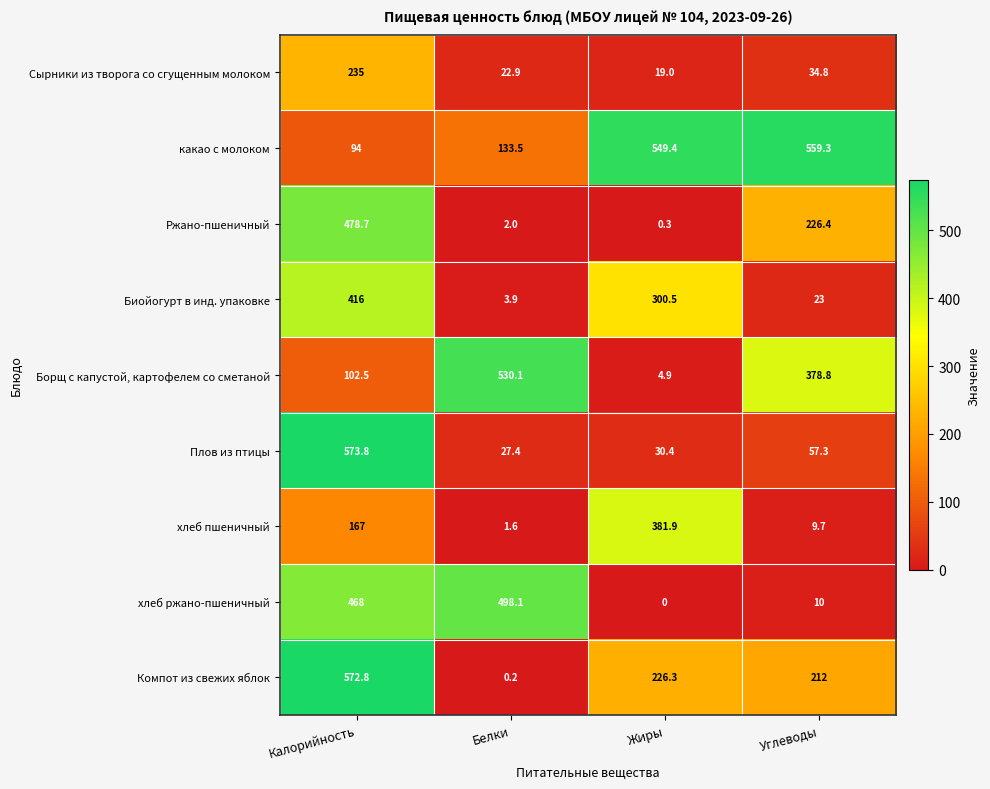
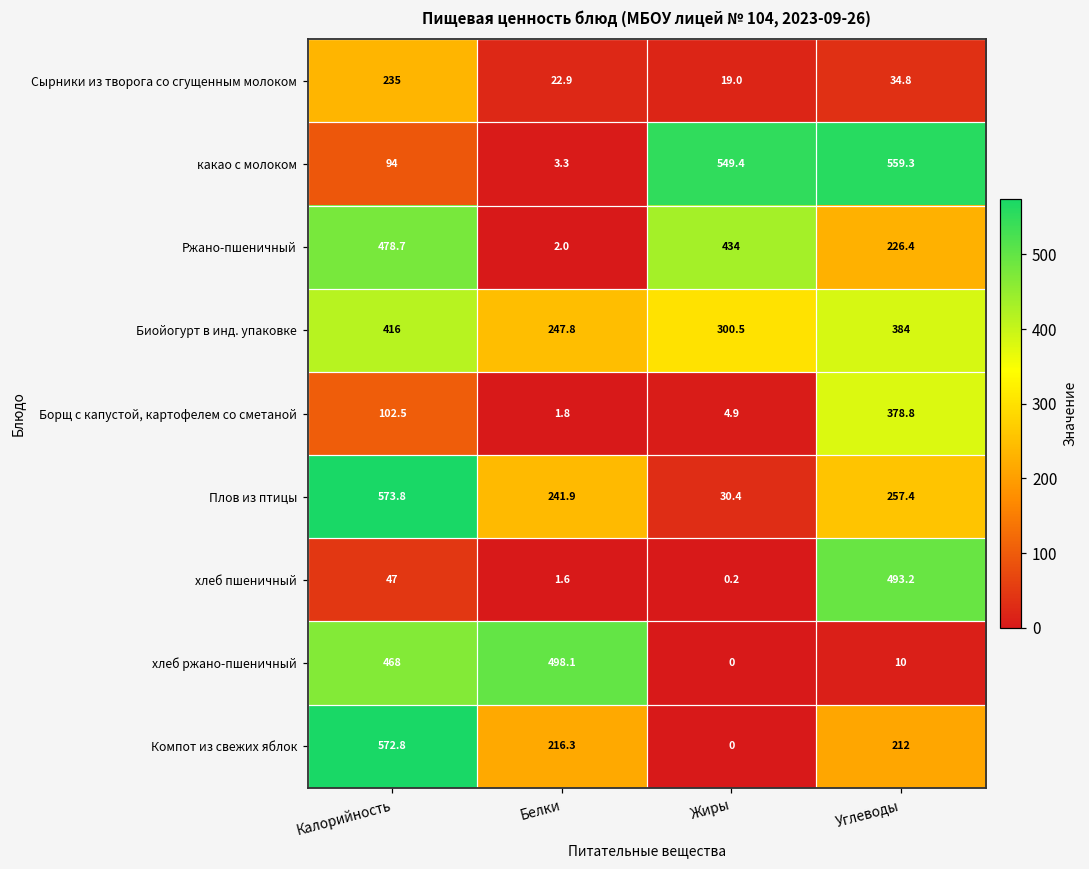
какао с молоком, Белки: 133.5 -> 3.3
Ржано-пшеничный, Жиры: 0.3 -> 434
Биойогурт в инд. упаковке, Белки: 3.9 -> 247.8
Биойогурт в инд. упаковке, Углеводы: 23 -> 384
Борщ с капустой, картофелем со сметаной, Белки: 530.1 -> 1.8
Плов из птицы, Белки: 27.4 -> 241.9
Плов из птицы, Углеводы: 57.3 -> 257.4
хлеб пшеничный, Калорийность: 167 -> 47
хлеб пшеничный, Жиры: 381.9 -> 0.2
хлеб пшеничный, Углеводы: 9.7 -> 493.2
Компот из свежих яблок, Белки: 0.2 -> 216.3
Компот из свежих яблок, Жиры: 226.3 -> 0
